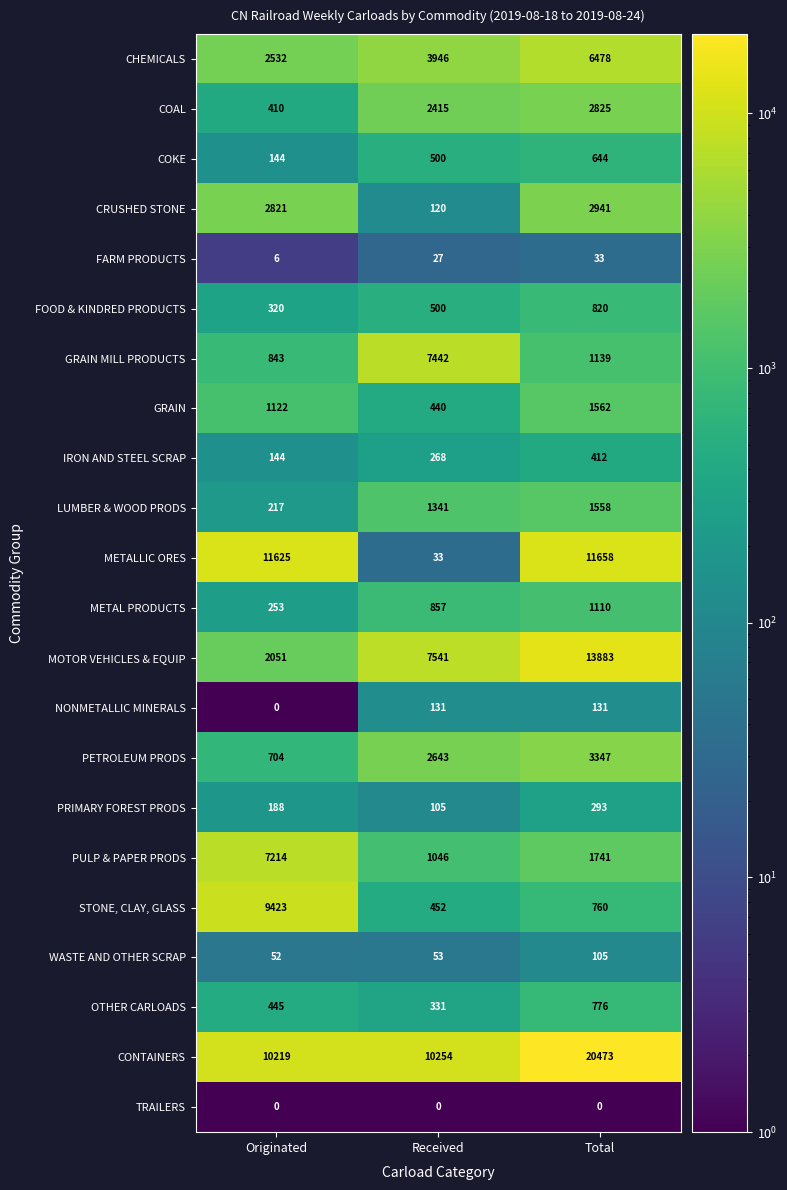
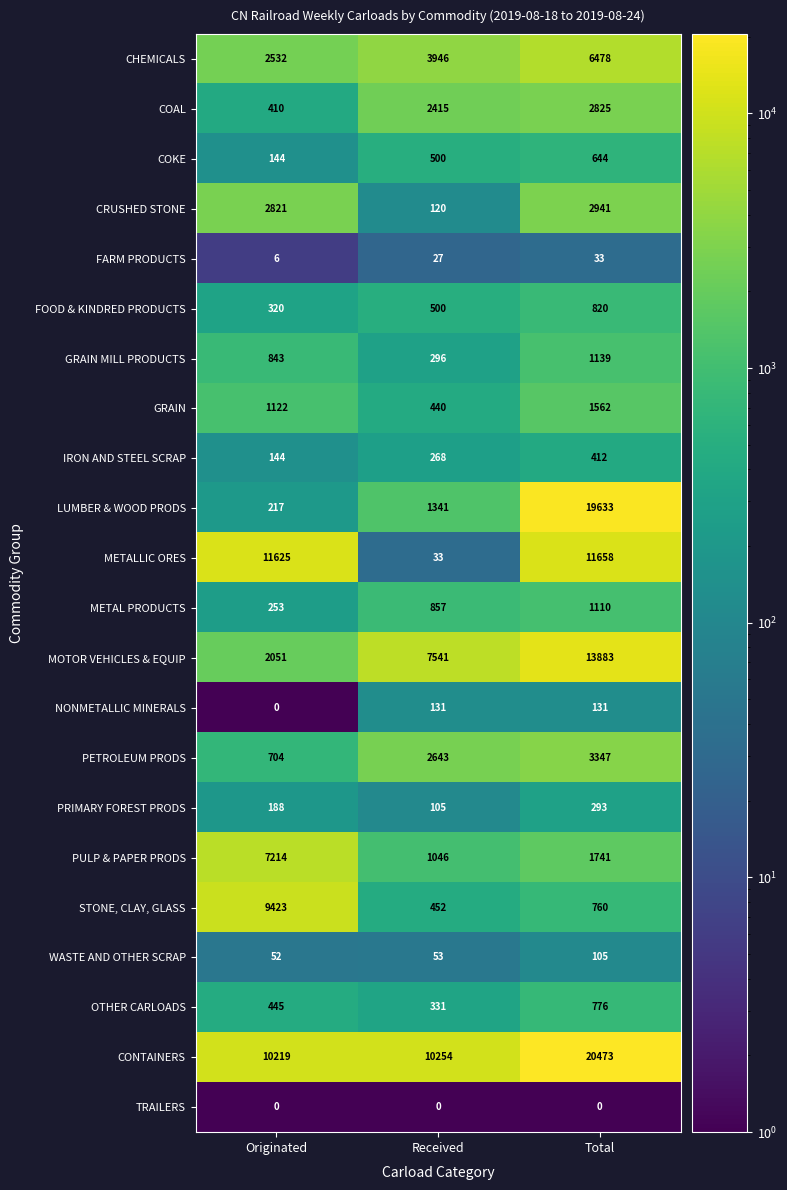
GRAIN MILL PRODUCTS, Received: 7442 -> 296
LUMBER & WOOD PRODS, Total: 1558 -> 19633
